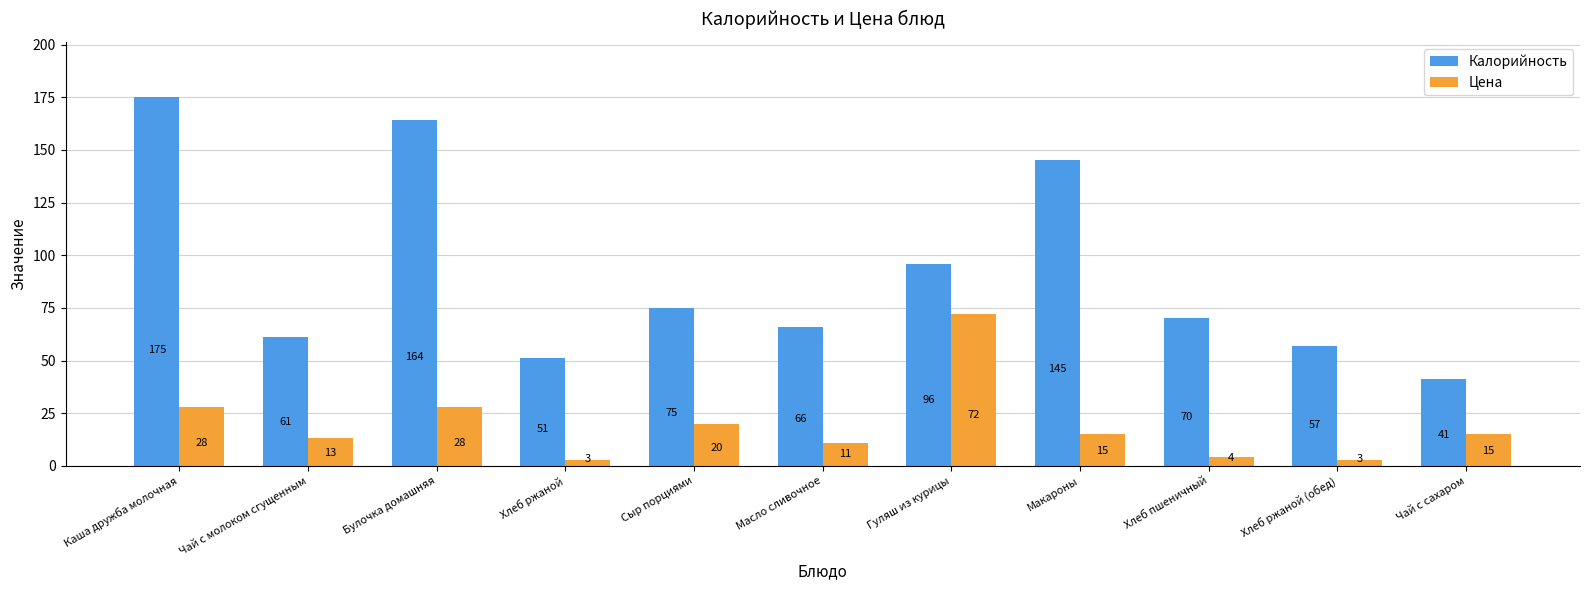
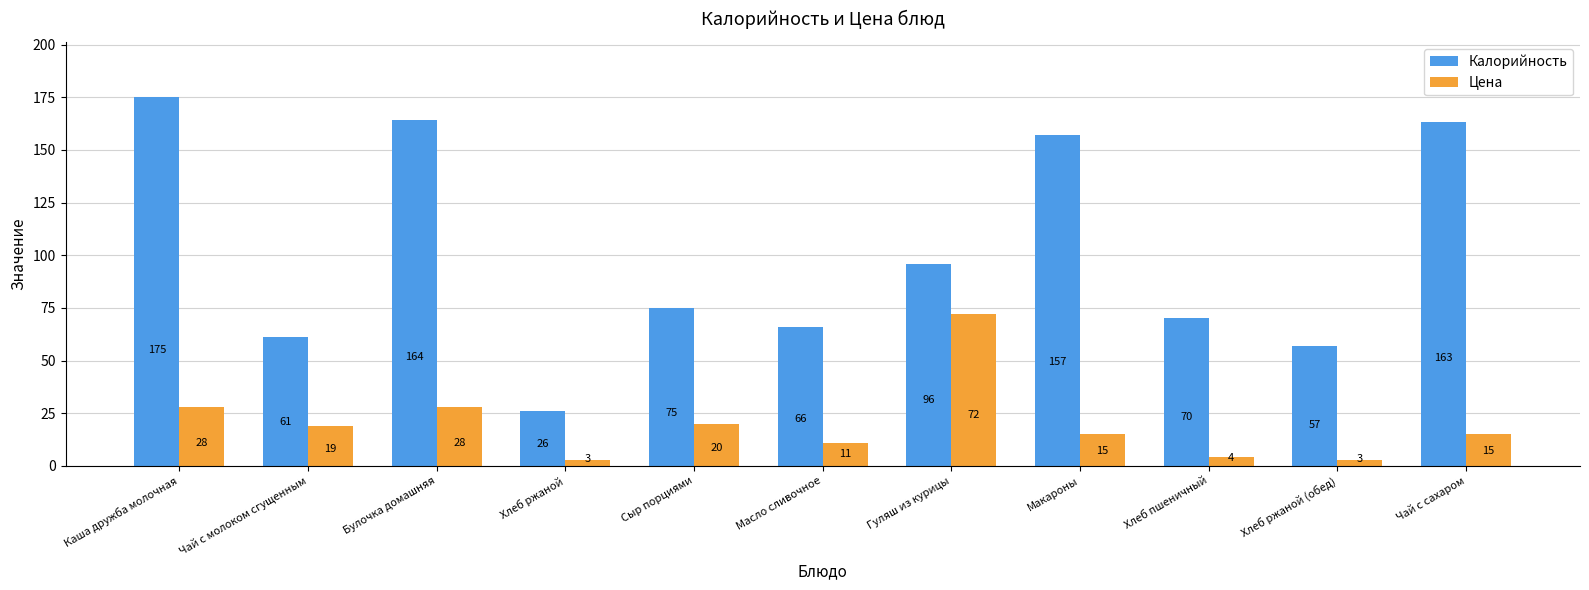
Цена, Чай с молоком сгущенным: 13 -> 19
Калорийность, Хлеб ржаной: 51 -> 26
Калорийность, Макароны: 145 -> 157
Калорийность, Чай с сахаром: 41 -> 163
